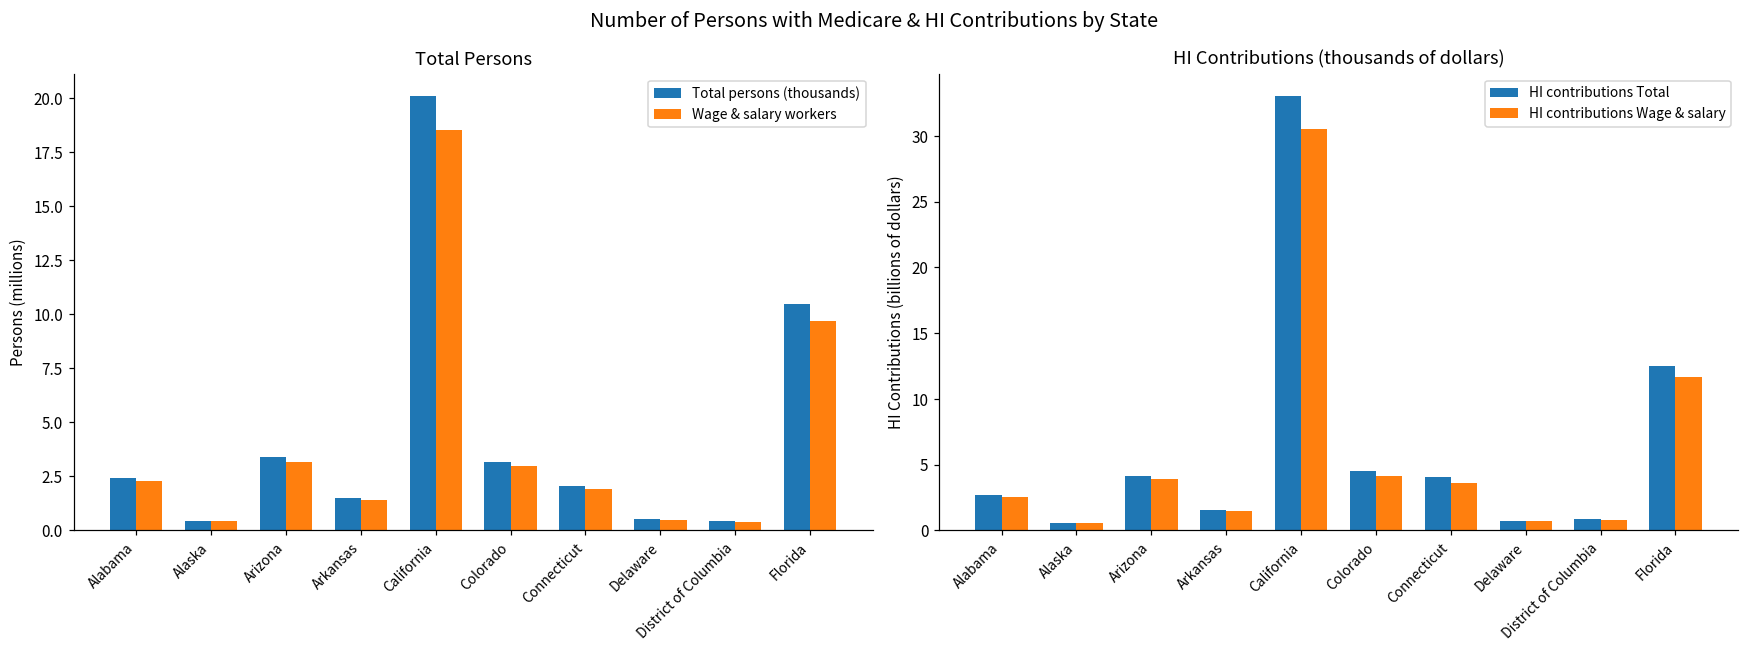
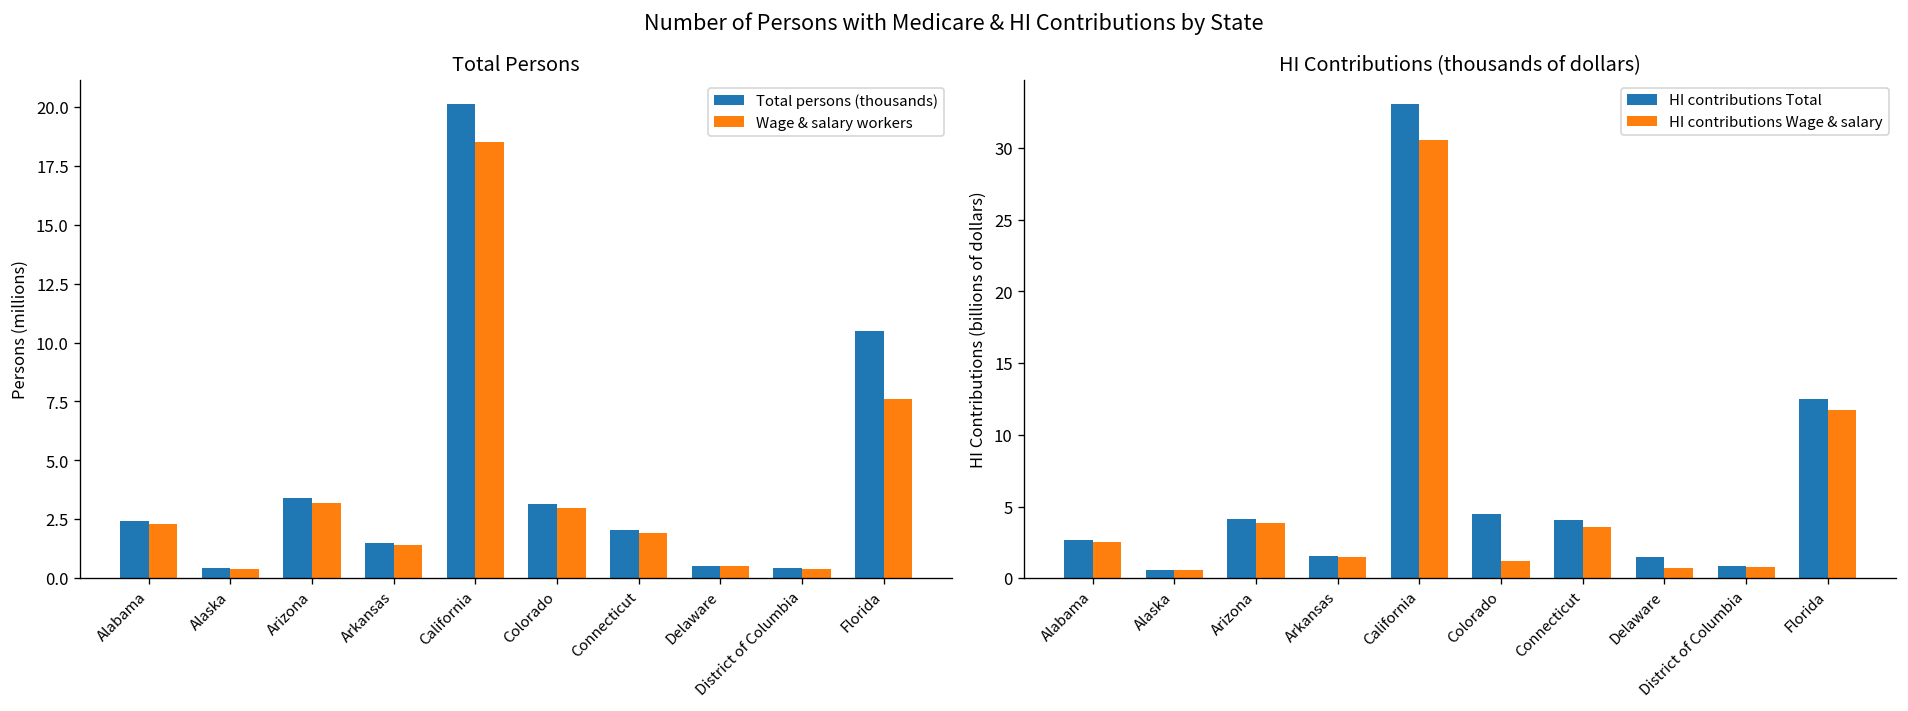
Total Persons, Wage & salary workers, Florida: 9.7 -> 7.6
HI Contributions (thousands of dollars), HI contributions Wage & salary, Colorado: 4.2 -> 1.2
HI Contributions (thousands of dollars), HI contributions Total, Delaware: 0.7 -> 1.5
